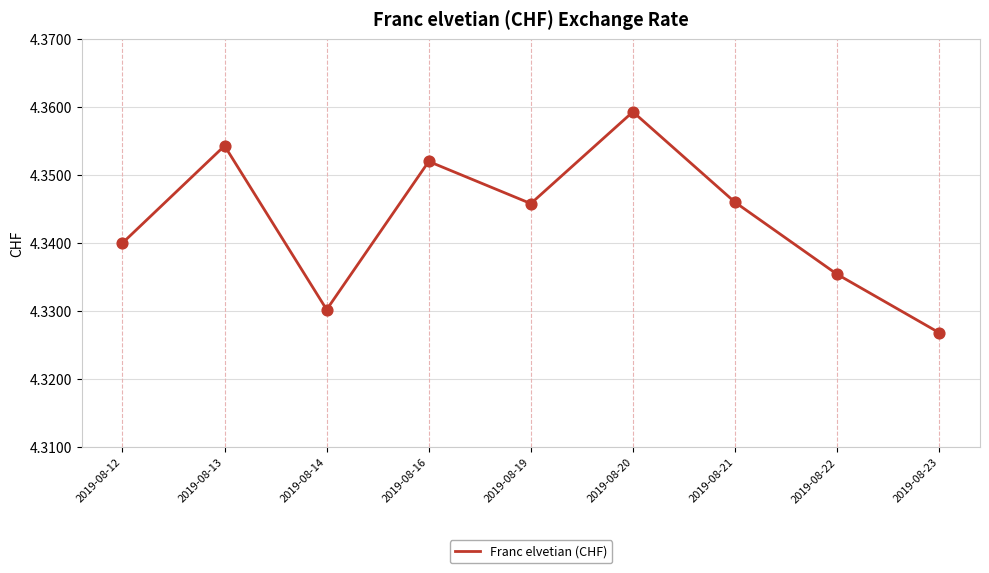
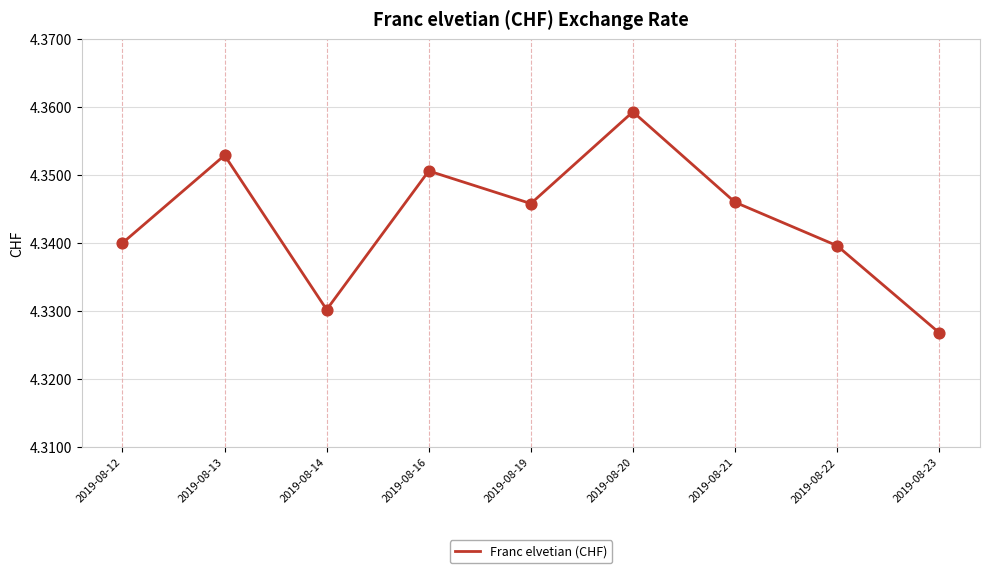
2019-08-13: 4.354 -> 4.353
2019-08-16: 4.352 -> 4.351
2019-08-22: 4.335 -> 4.340
